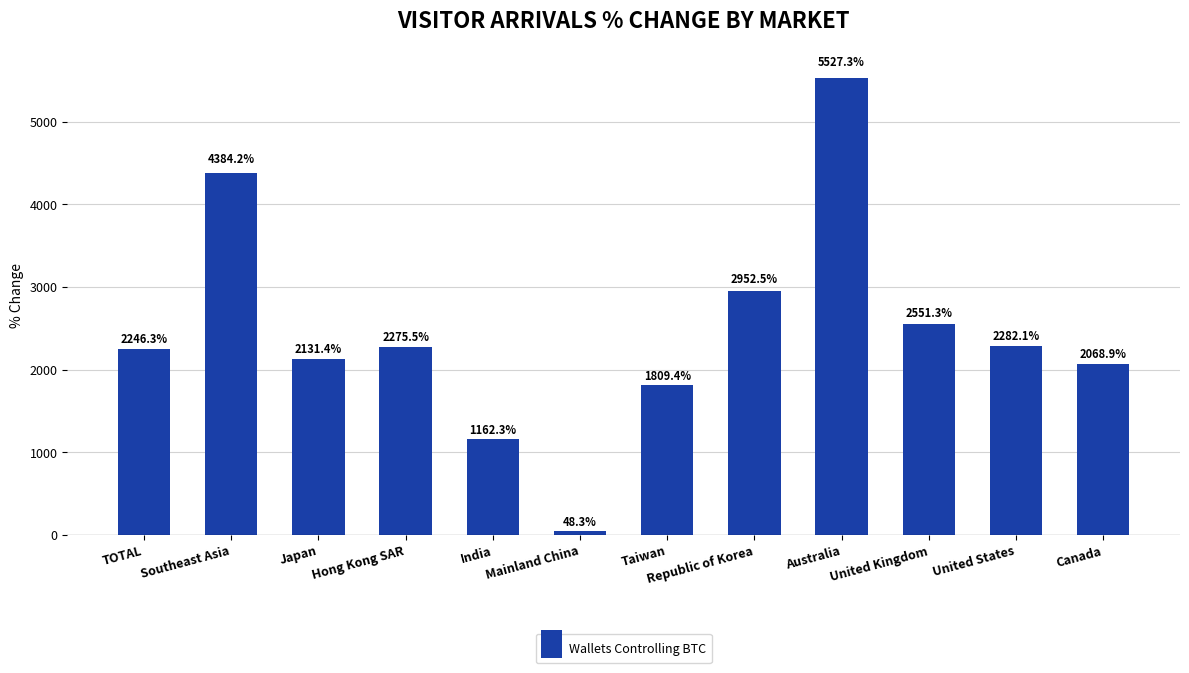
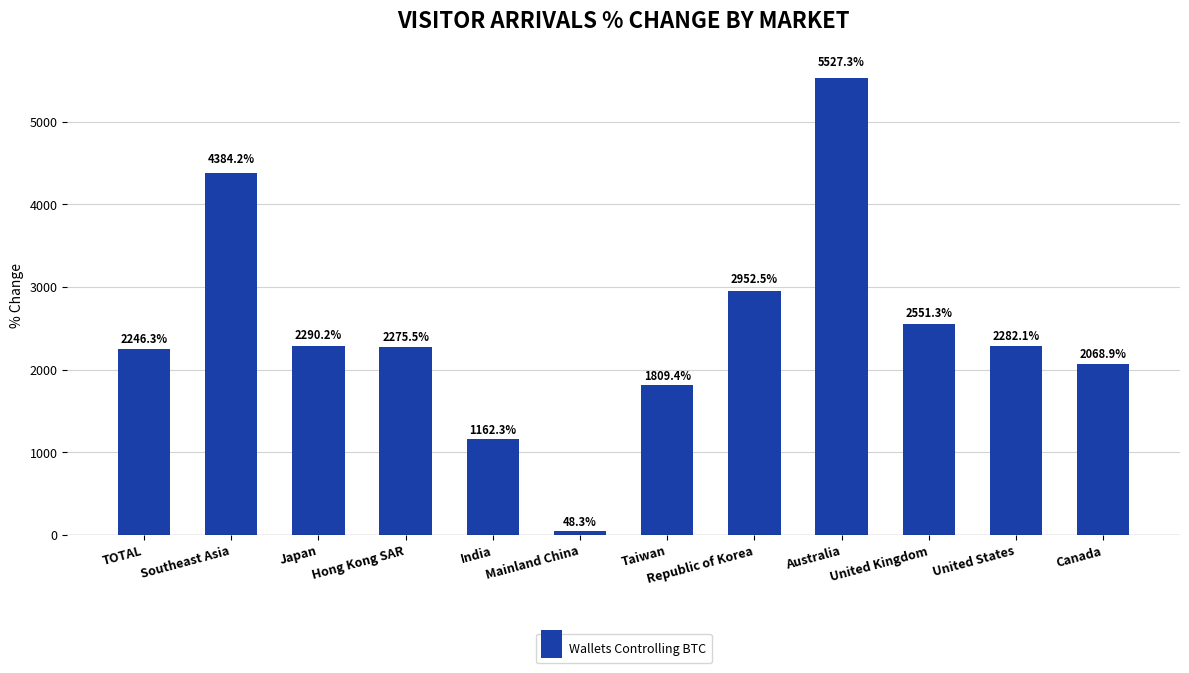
Japan: 2131.4% -> 2290.2%
